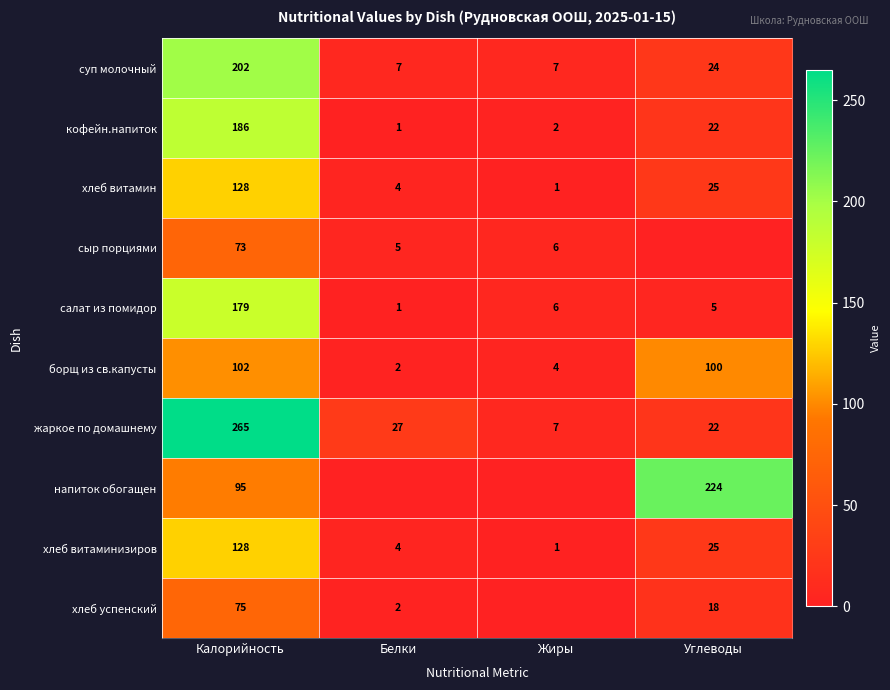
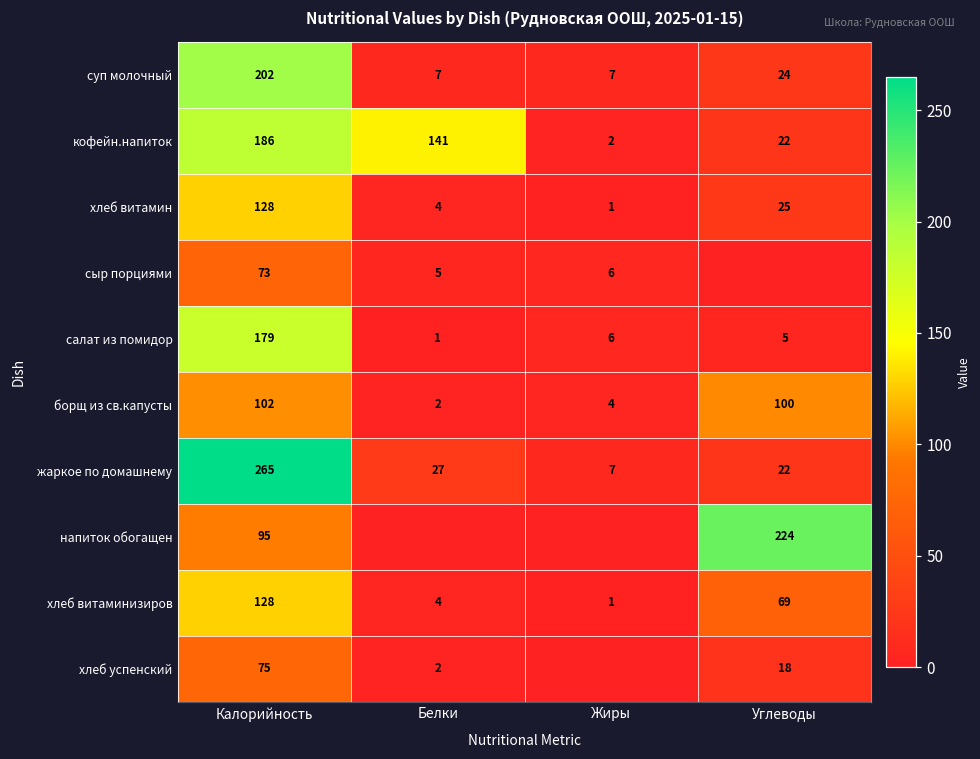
кофейн.напиток, Белки: 1 -> 141
хлеб витаминизиров, Углеводы: 25 -> 69
